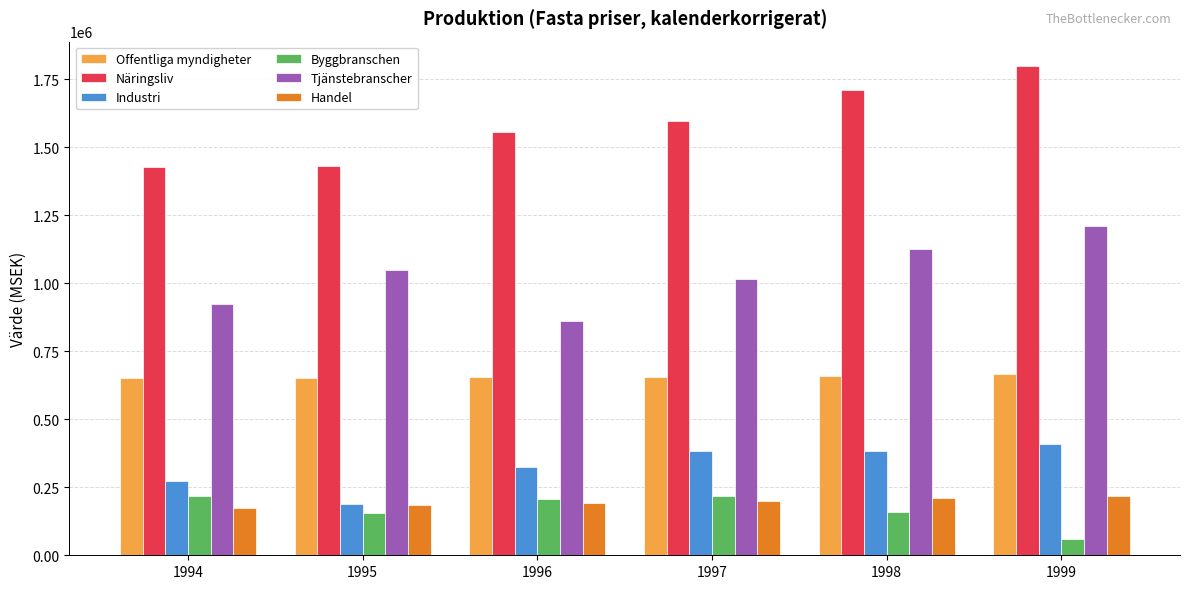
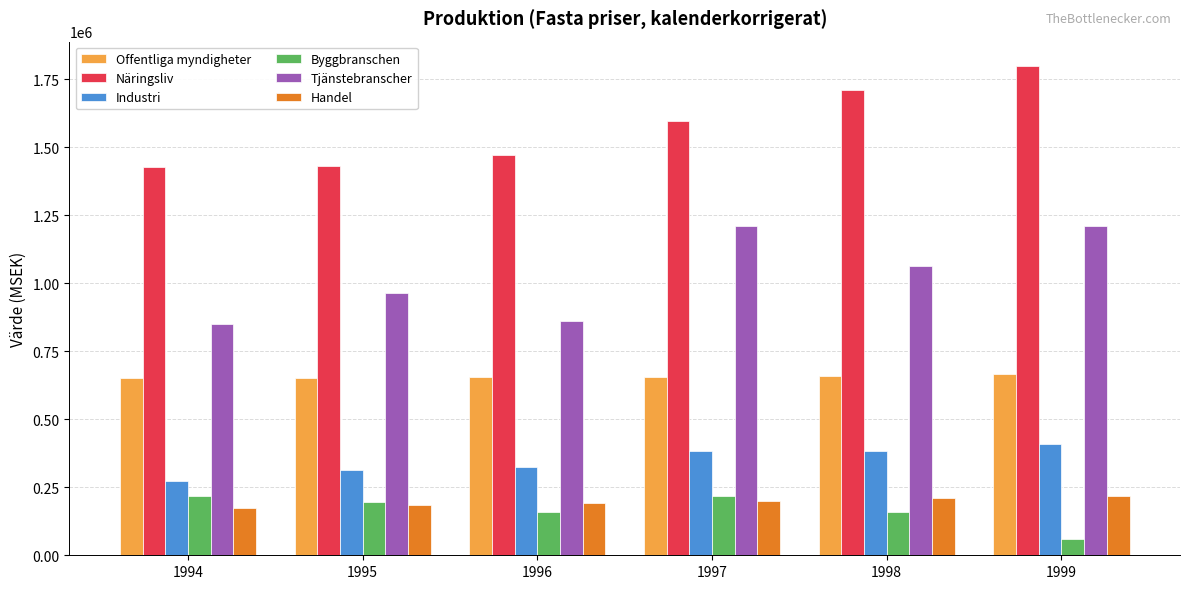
Tjänstebranscher, 1994: 920000 -> 850000
Industri, 1995: 190000 -> 310000
Byggbranschen, 1995: 160000 -> 190000
Tjänstebranscher, 1995: 1050000 -> 960000
Näringsliv, 1996: 1560000 -> 1470000
Byggbranschen, 1996: 210000 -> 160000
Tjänstebranscher, 1997: 1020000 -> 1210000
Tjänstebranscher, 1998: 1120000 -> 1060000
